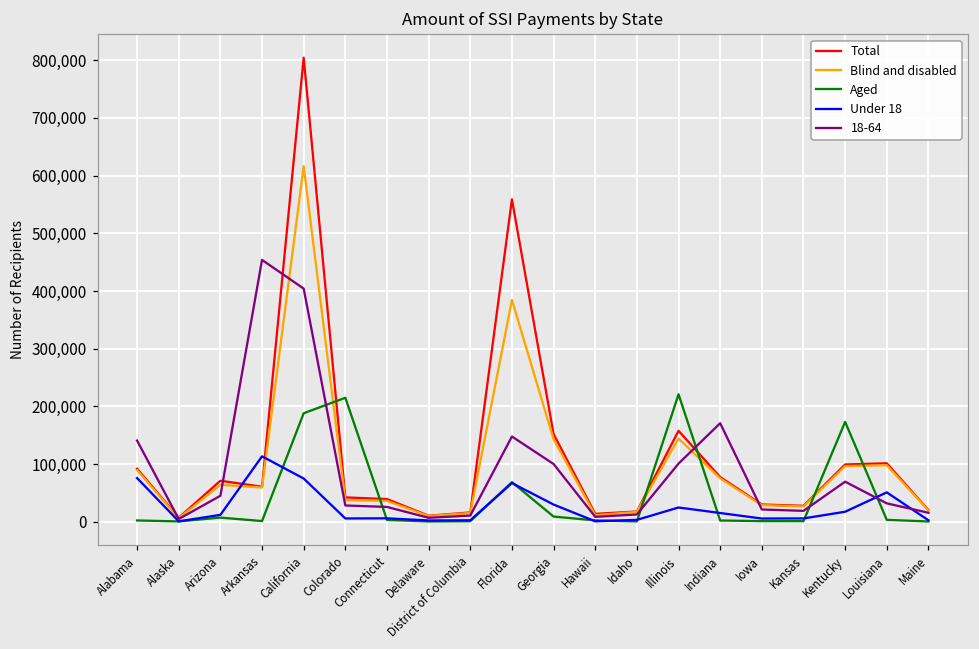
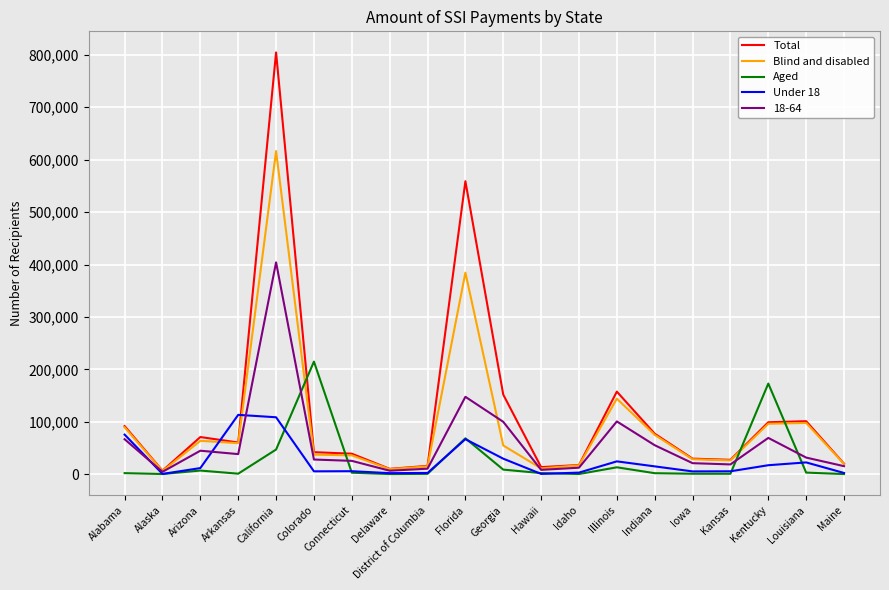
18-64, Alabama: 140,000 -> 70,000
18-64, Arkansas: 450,000 -> 40,000
Aged, California: 190,000 -> 50,000
Under 18, California: 70,000 -> 110,000
Blind and disabled, Georgia: 140,000 -> 50,000
Aged, Illinois: 220,000 -> 10,000
18-64, Indiana: 170,000 -> 60,000
Under 18, Louisiana: 50,000 -> 20,000
